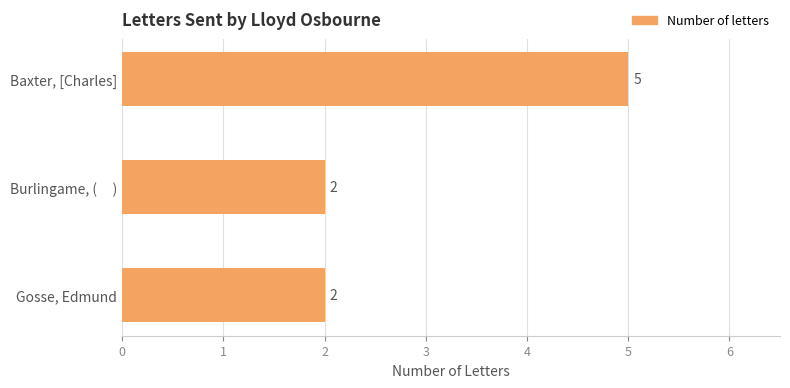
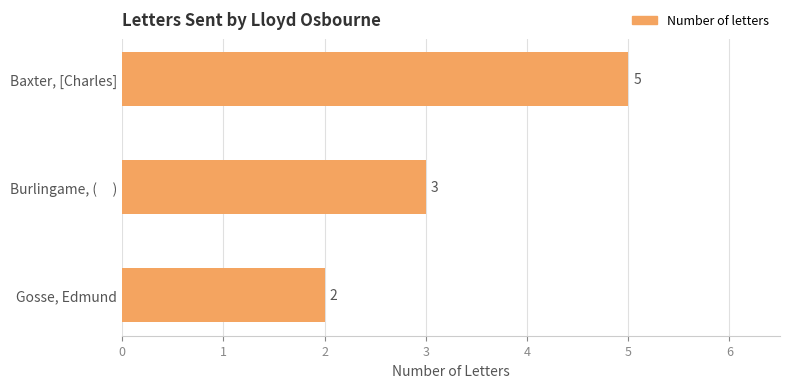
Burlingame, ( ): 2 -> 3
